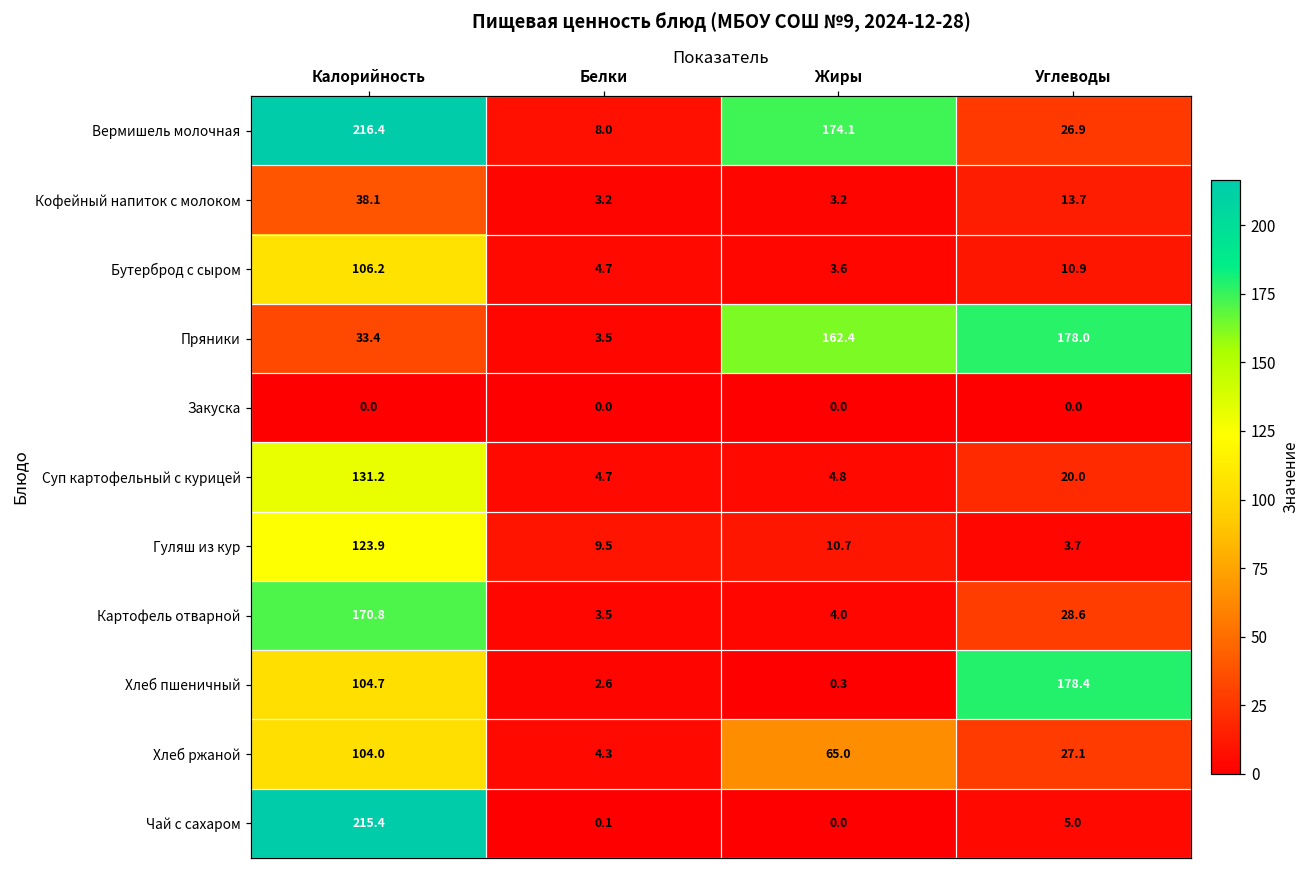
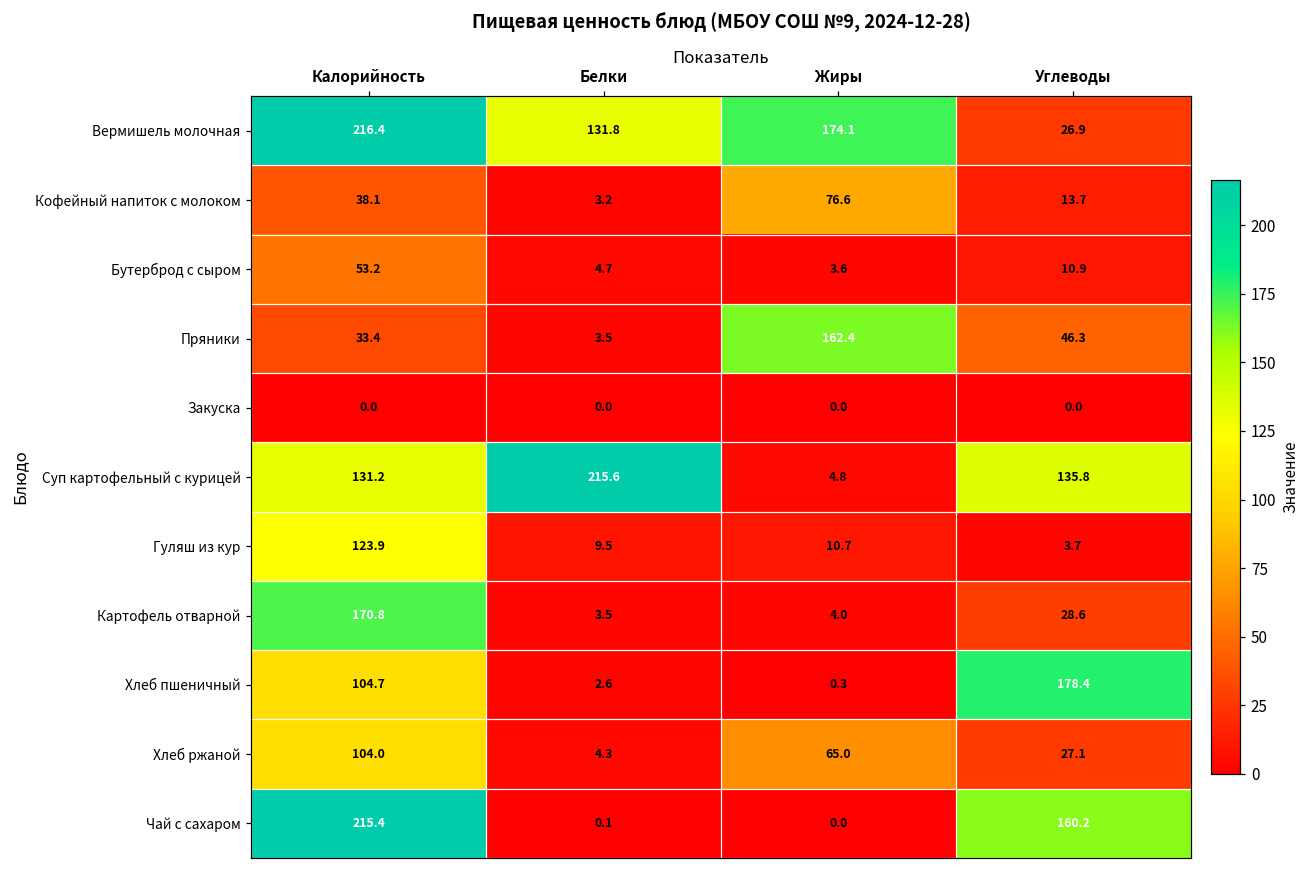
Вермишель молочная, Белки: 8.0 -> 131.8
Кофейный напиток с молоком, Жиры: 3.2 -> 76.6
Бутерброд с сыром, Калорийность: 106.2 -> 53.2
Пряники, Углеводы: 178.0 -> 46.3
Суп картофельный с курицей, Белки: 4.7 -> 215.6
Суп картофельный с курицей, Углеводы: 20.0 -> 135.8
Чай с сахаром, Углеводы: 5.0 -> 160.2
